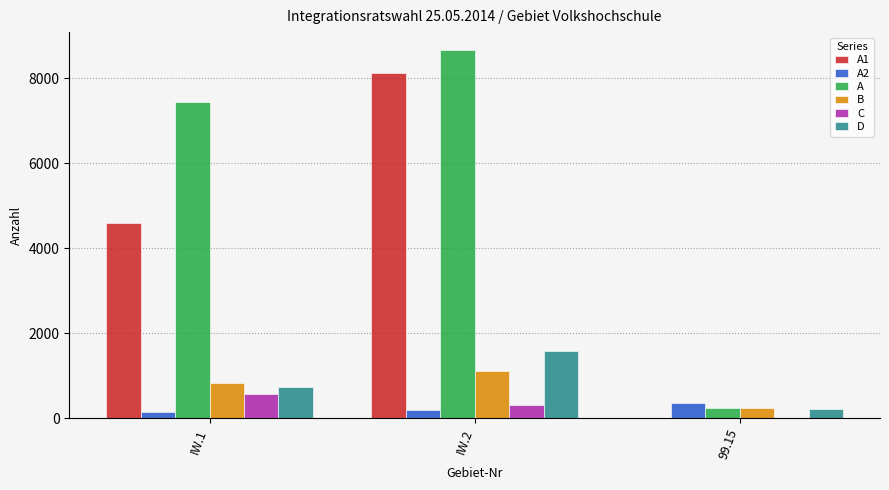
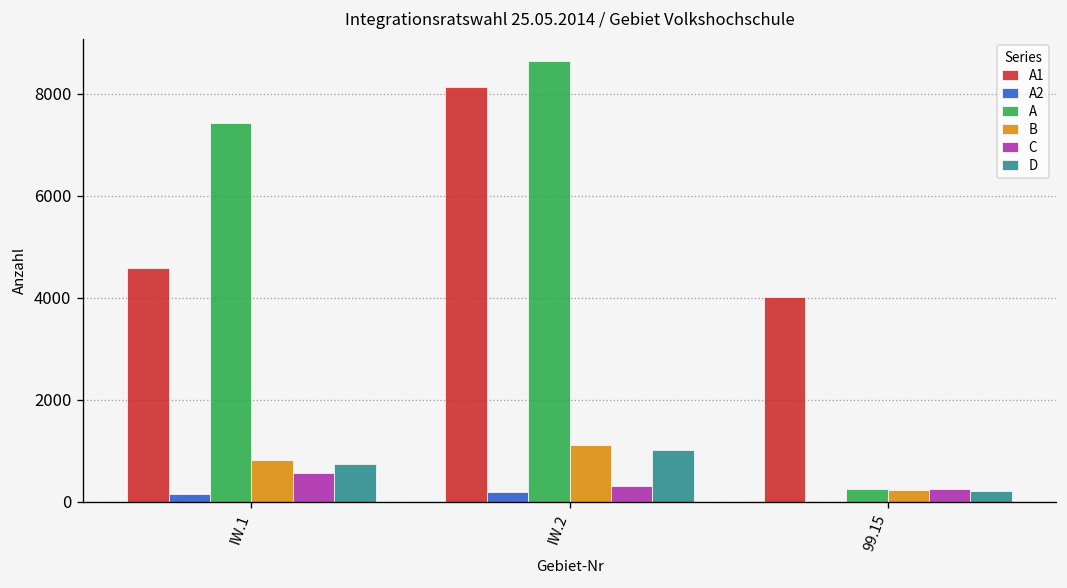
D, IW.2: 1600 -> 1000
A1, 99.15: 0 -> 4000
A2, 99.15: 300 -> 0
C, 99.15: 0 -> 300
